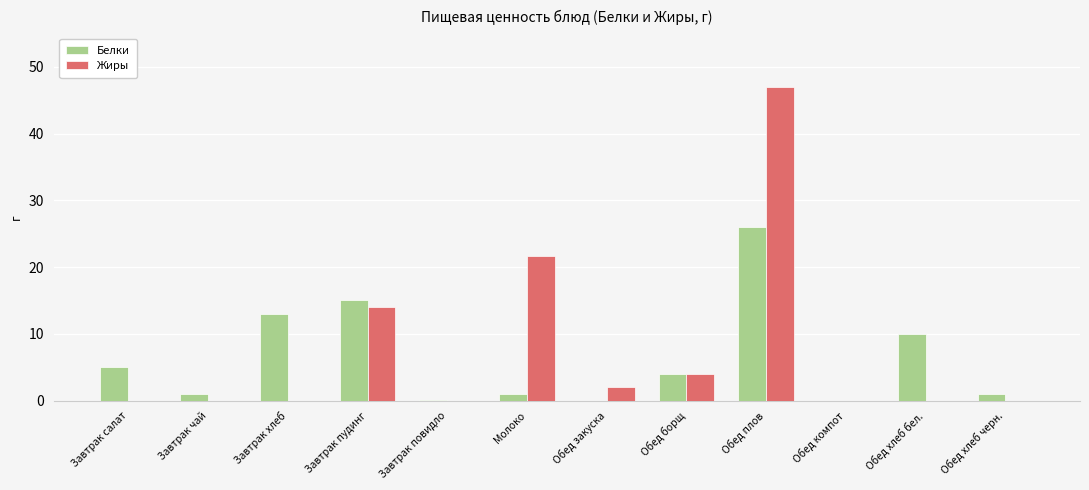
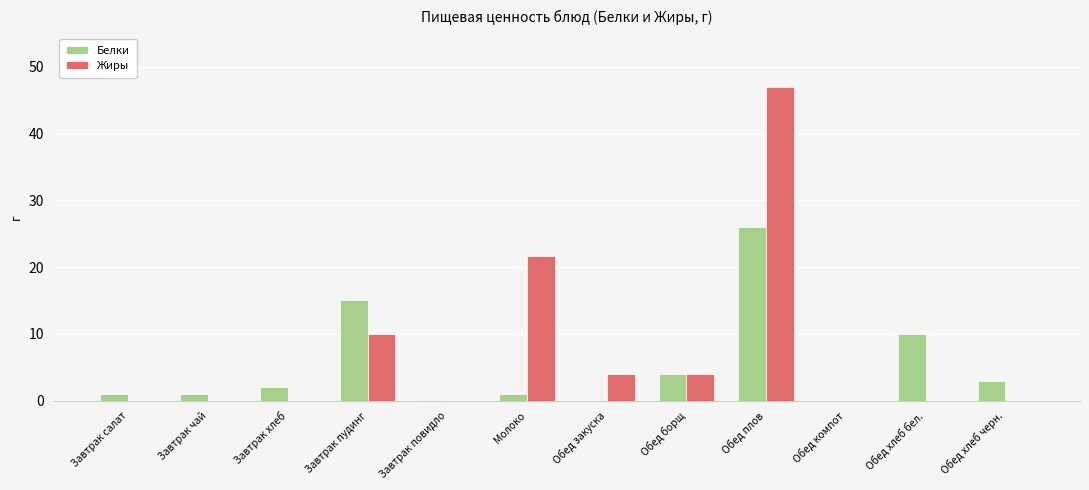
Белки, Завтрак салат: 5 -> 1
Белки, Завтрак хлеб: 13 -> 2
Жиры, Завтрак пудинг: 14 -> 10
Жиры, Обед закуска: 2 -> 4
Белки, Обед хлеб черн.: 1 -> 3
